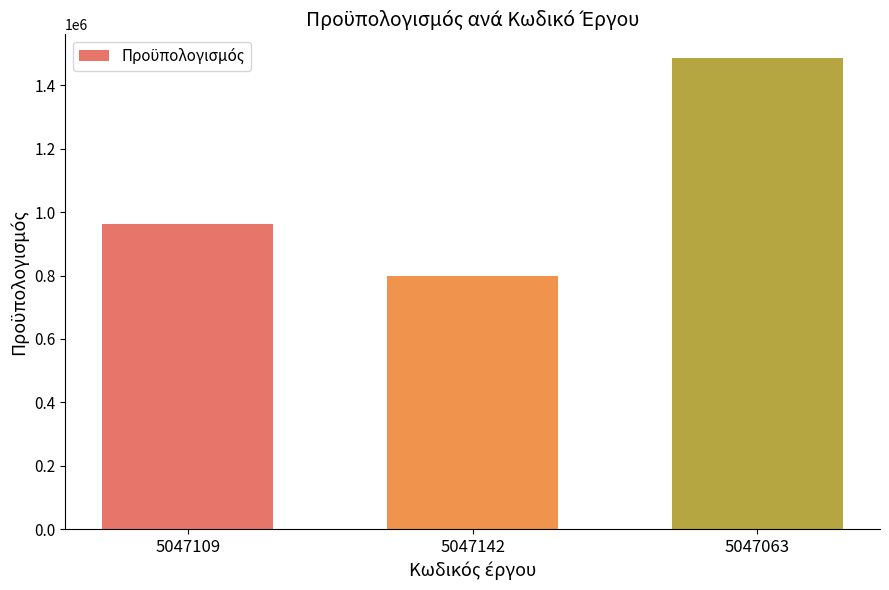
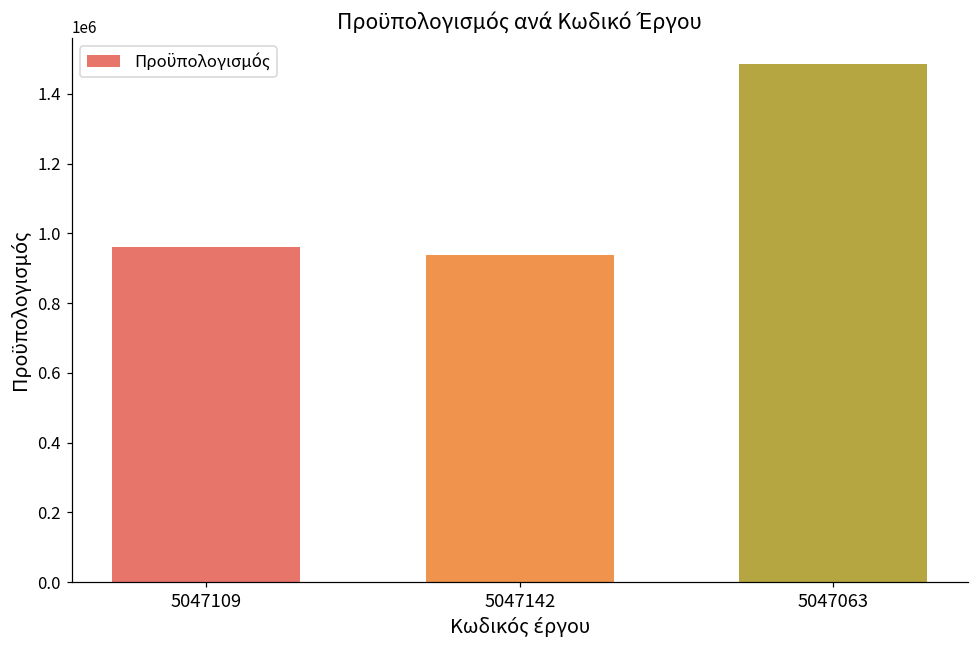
5047142: 800000 -> 940000
